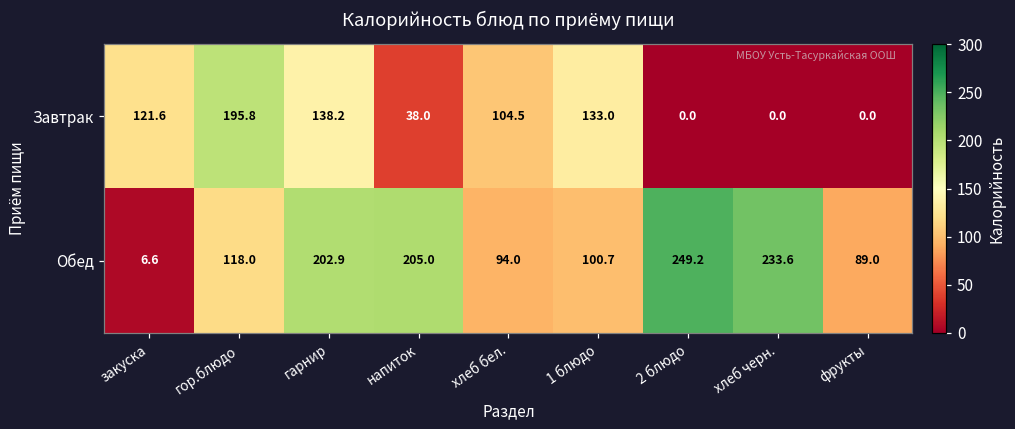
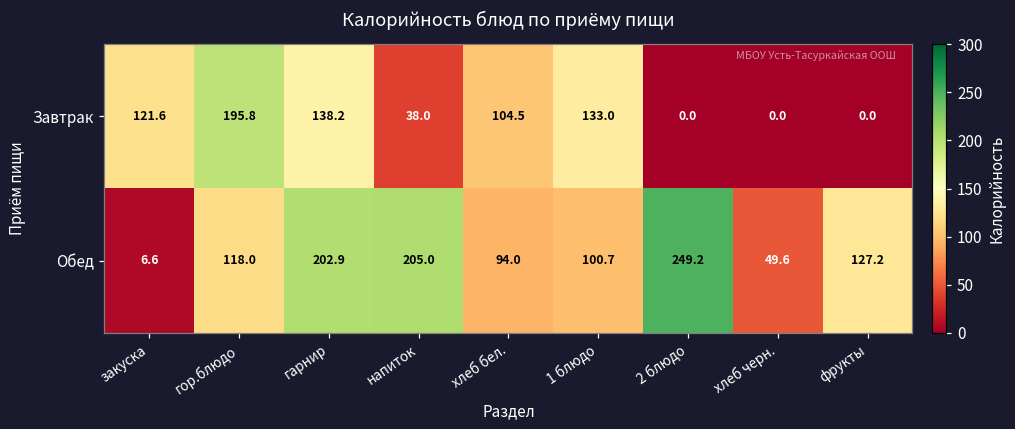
Обед, хлеб черн.: 233.6 -> 49.6
Обед, фрукты: 89.0 -> 127.2
